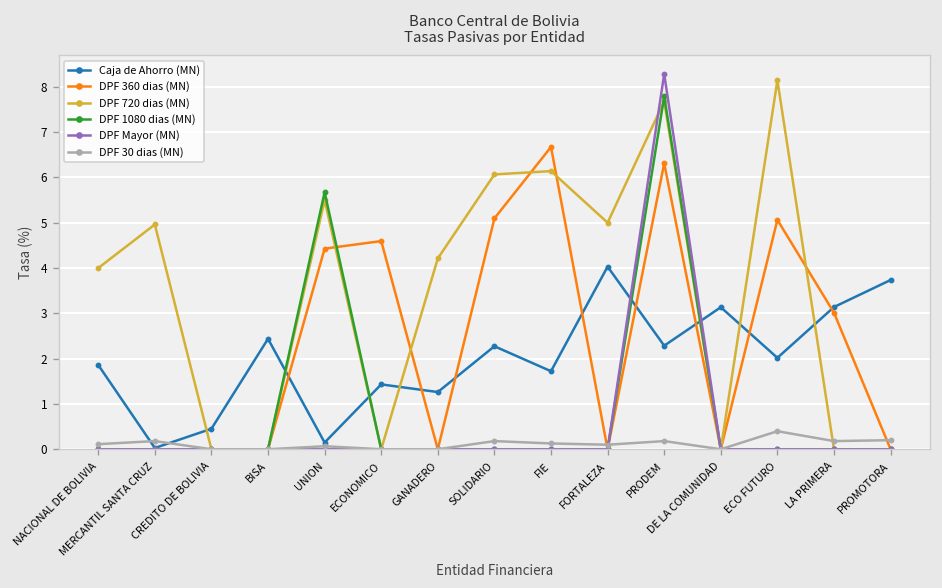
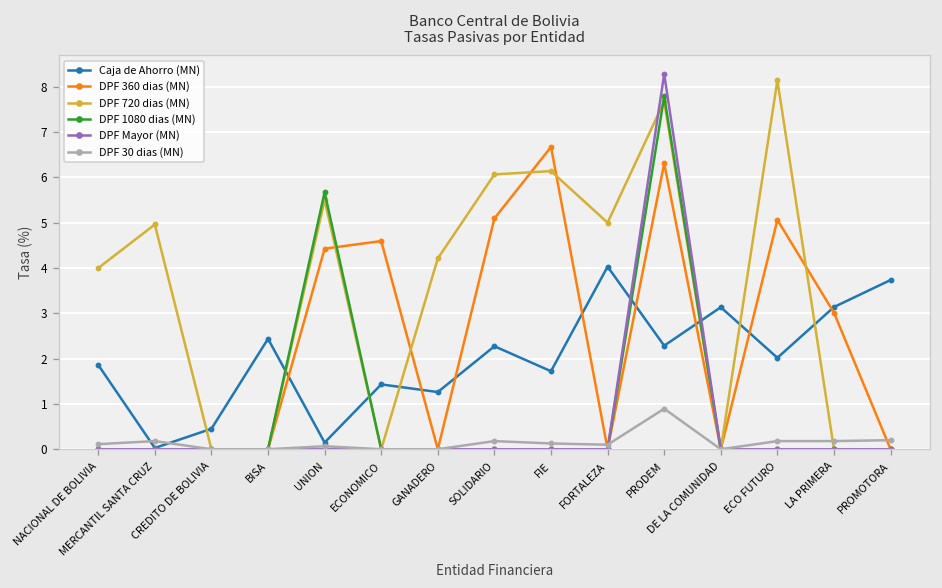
DPF 30 dias (MN), PRODEM: 0.2 -> 0.9
DPF 30 dias (MN), ECO FUTURO: 0.4 -> 0.2
